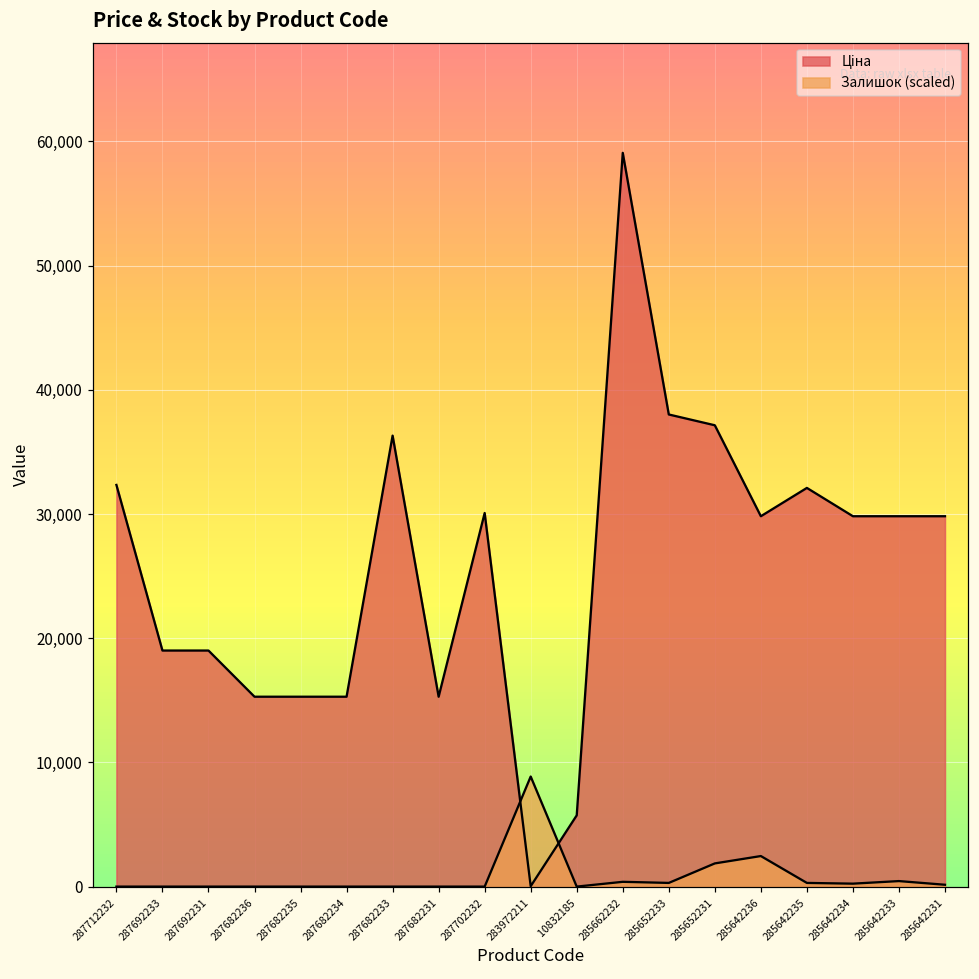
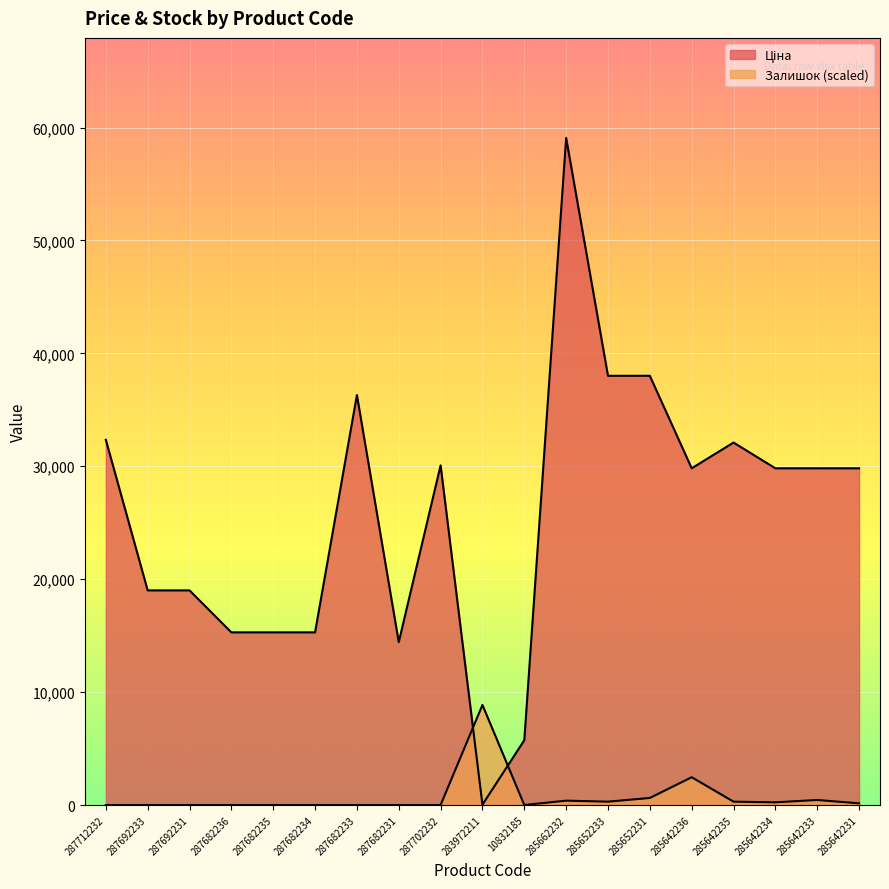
Ціна, 287682231: 15,300 -> 14,400
Ціна, 285652231: 37,100 -> 38,000
Залишок (scaled), 285652231: 1,900 -> 600
